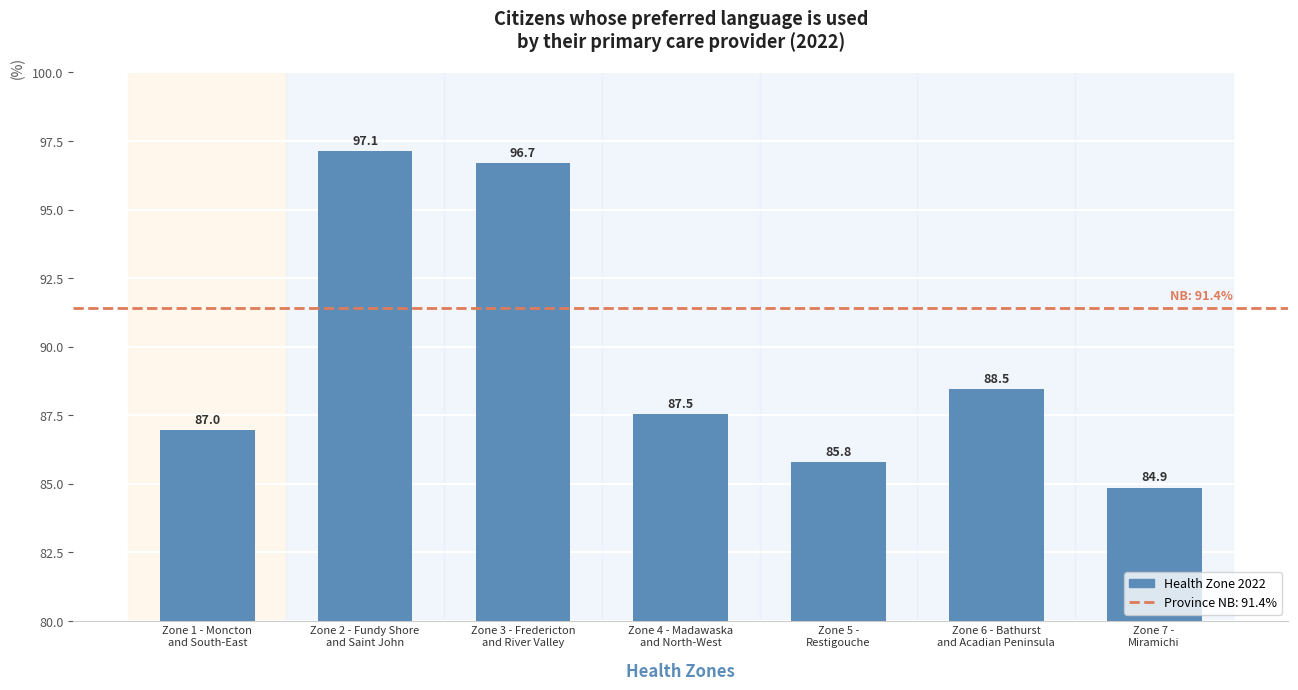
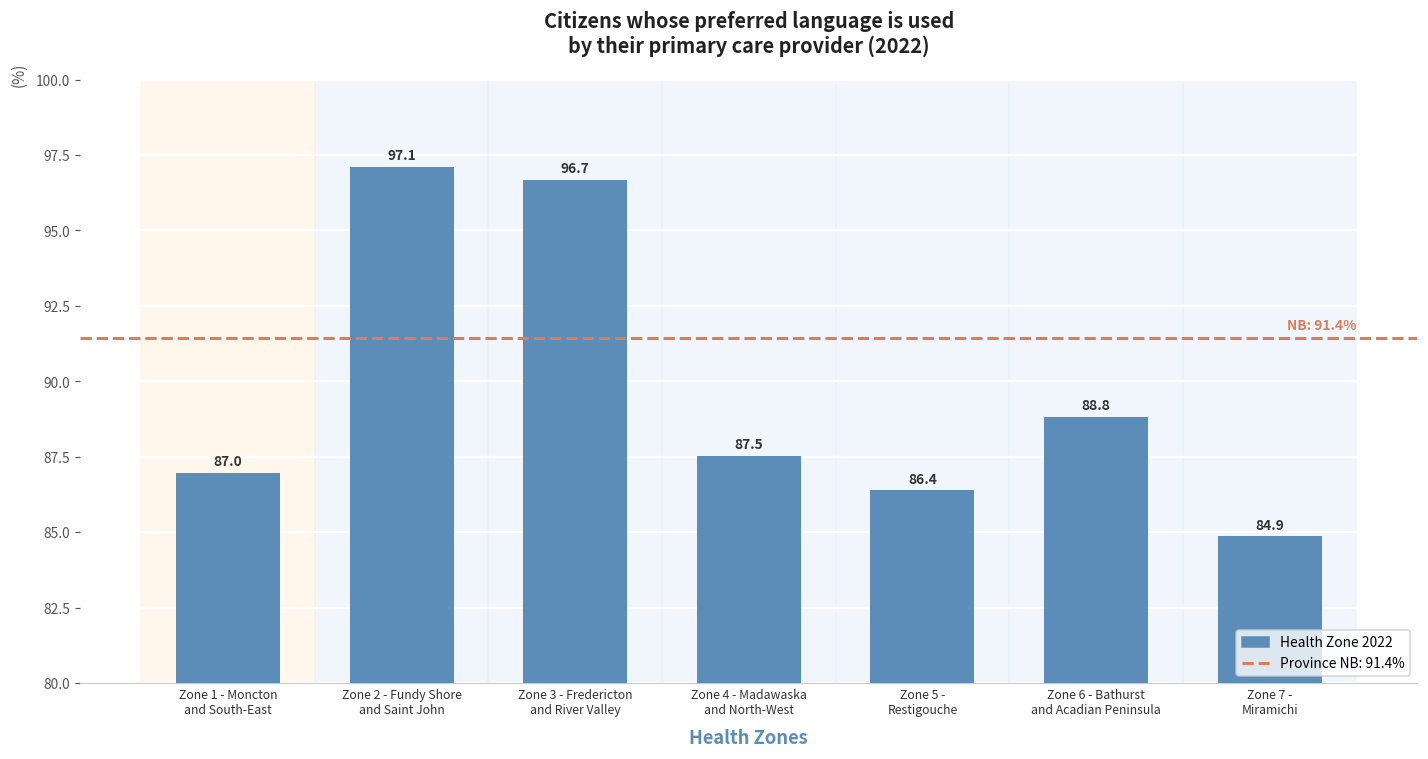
Zone 5 - Restigouche: 85.8 -> 86.4
Zone 6 - Bathurst and Acadian Peninsula: 88.5 -> 88.8
